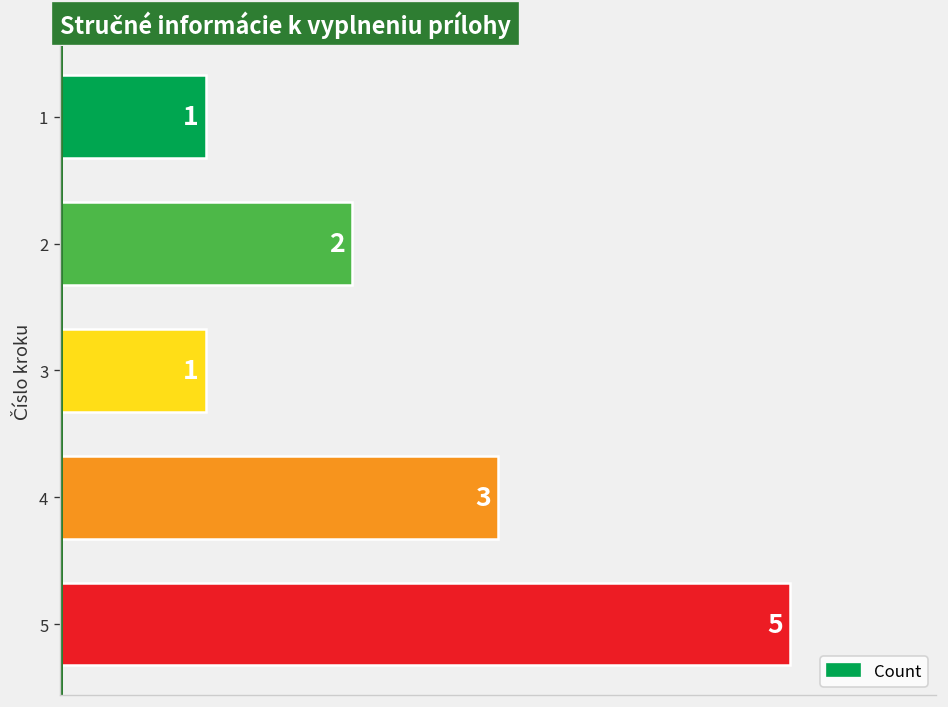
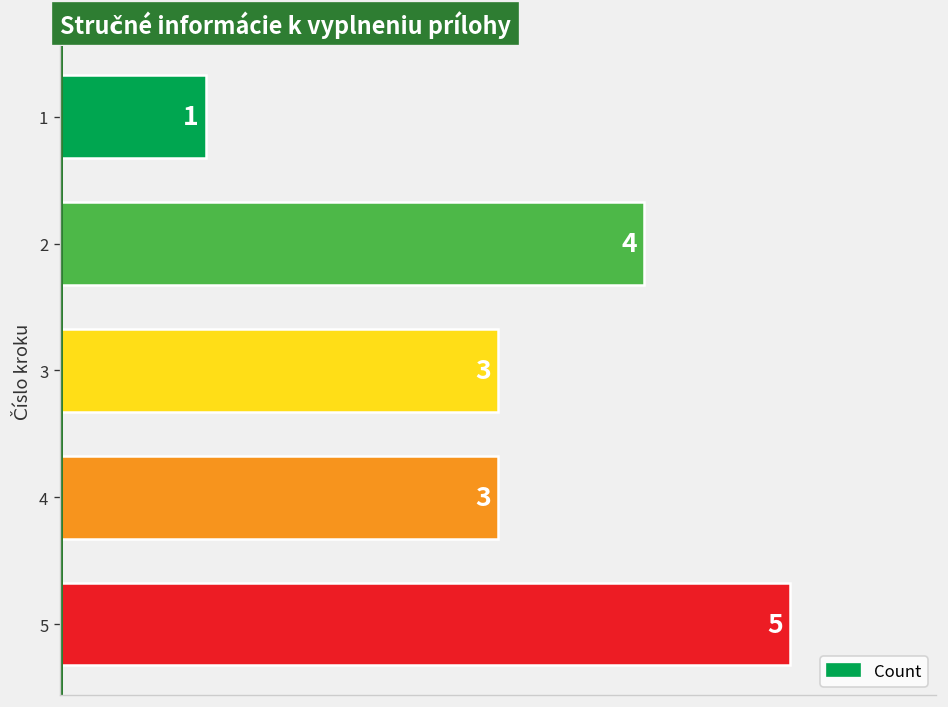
2: 2 -> 4
3: 1 -> 3
